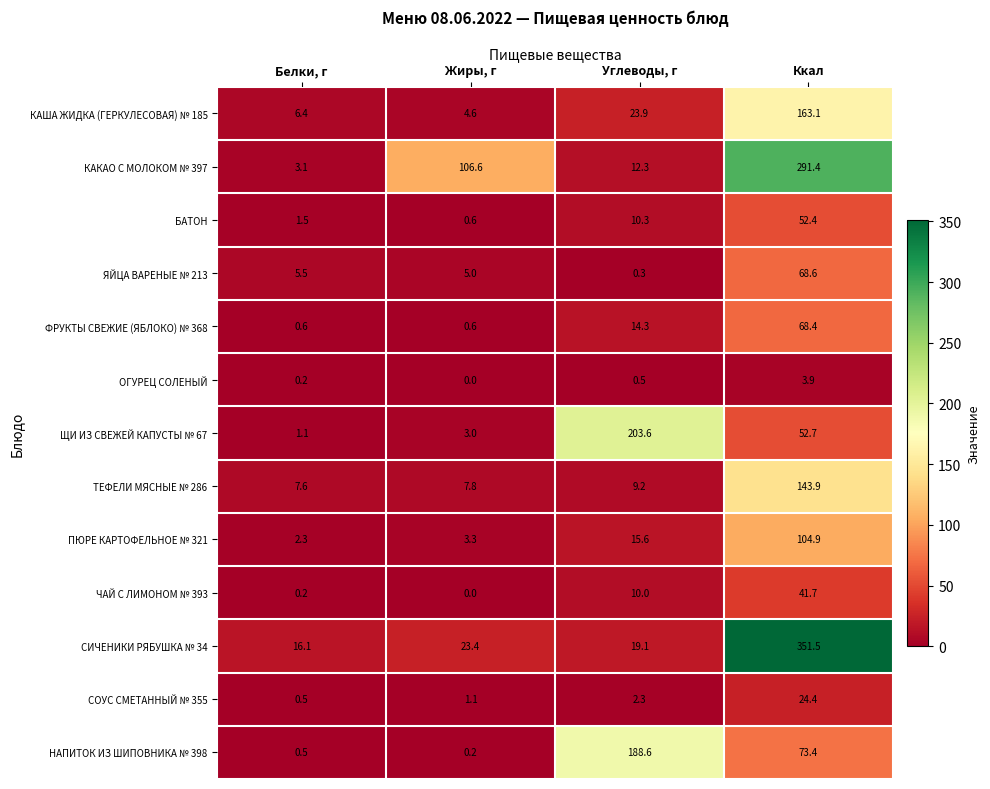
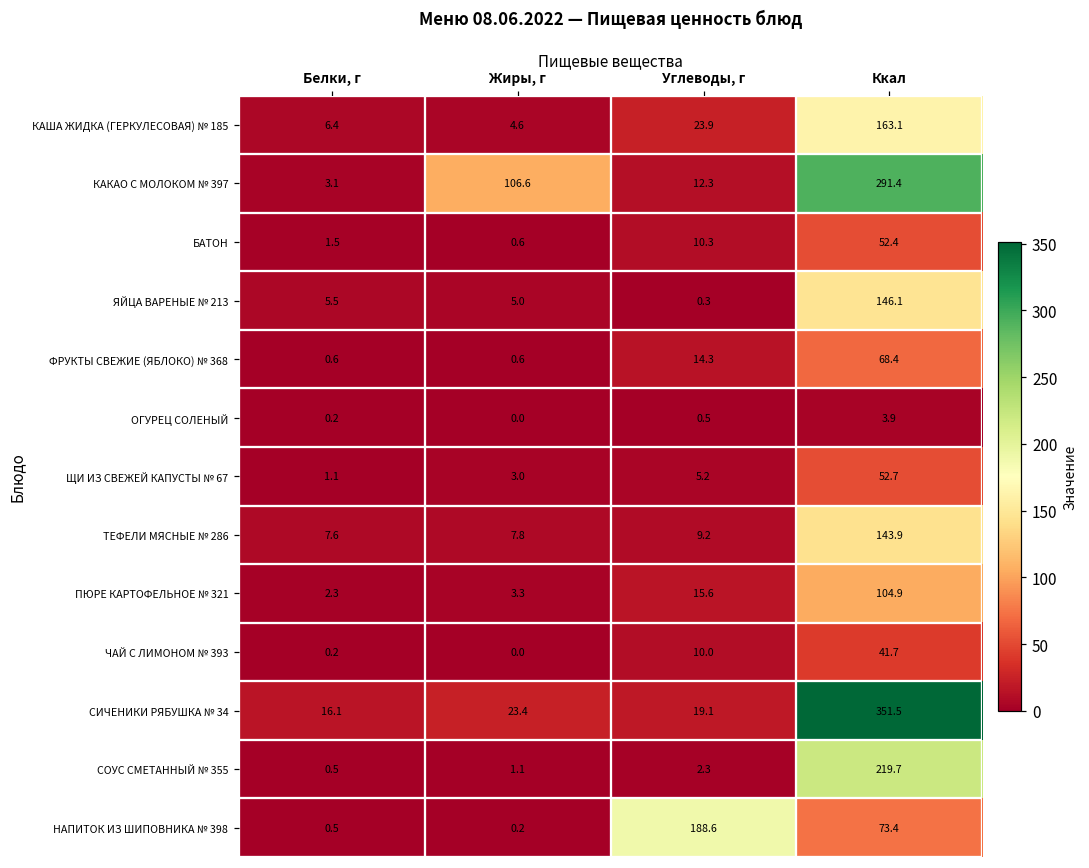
ЯЙЦА ВАРЕНЫЕ № 213, Ккал: 68.6 -> 146.1
ЩИ ИЗ СВЕЖЕЙ КАПУСТЫ № 67, Углеводы, г: 203.6 -> 5.2
СОУС СМЕТАННЫЙ № 355, Ккал: 24.4 -> 219.7
